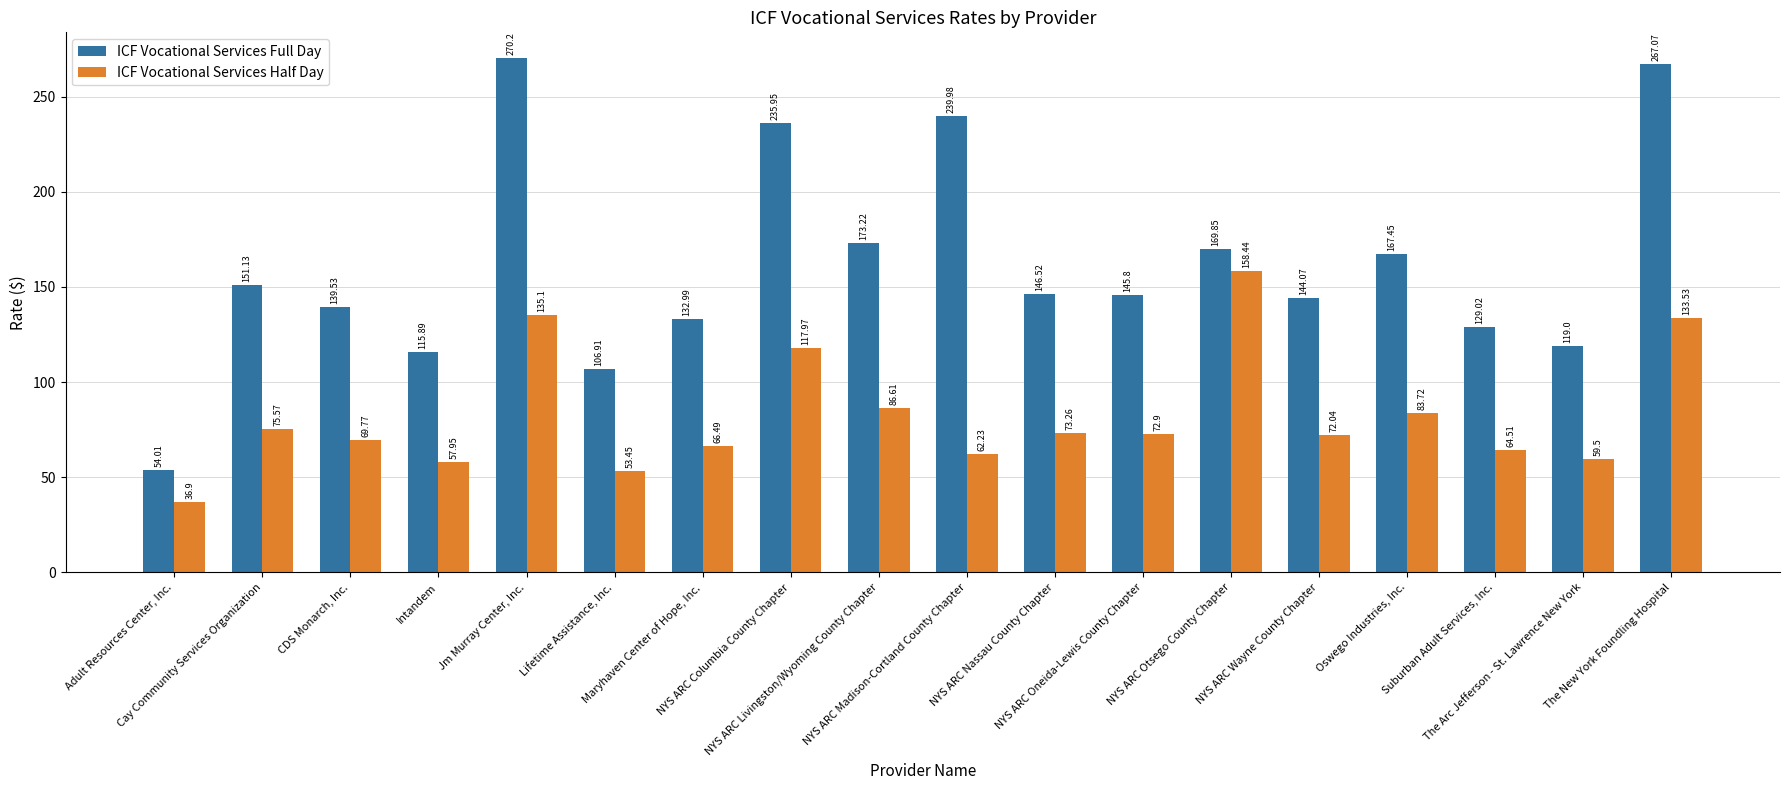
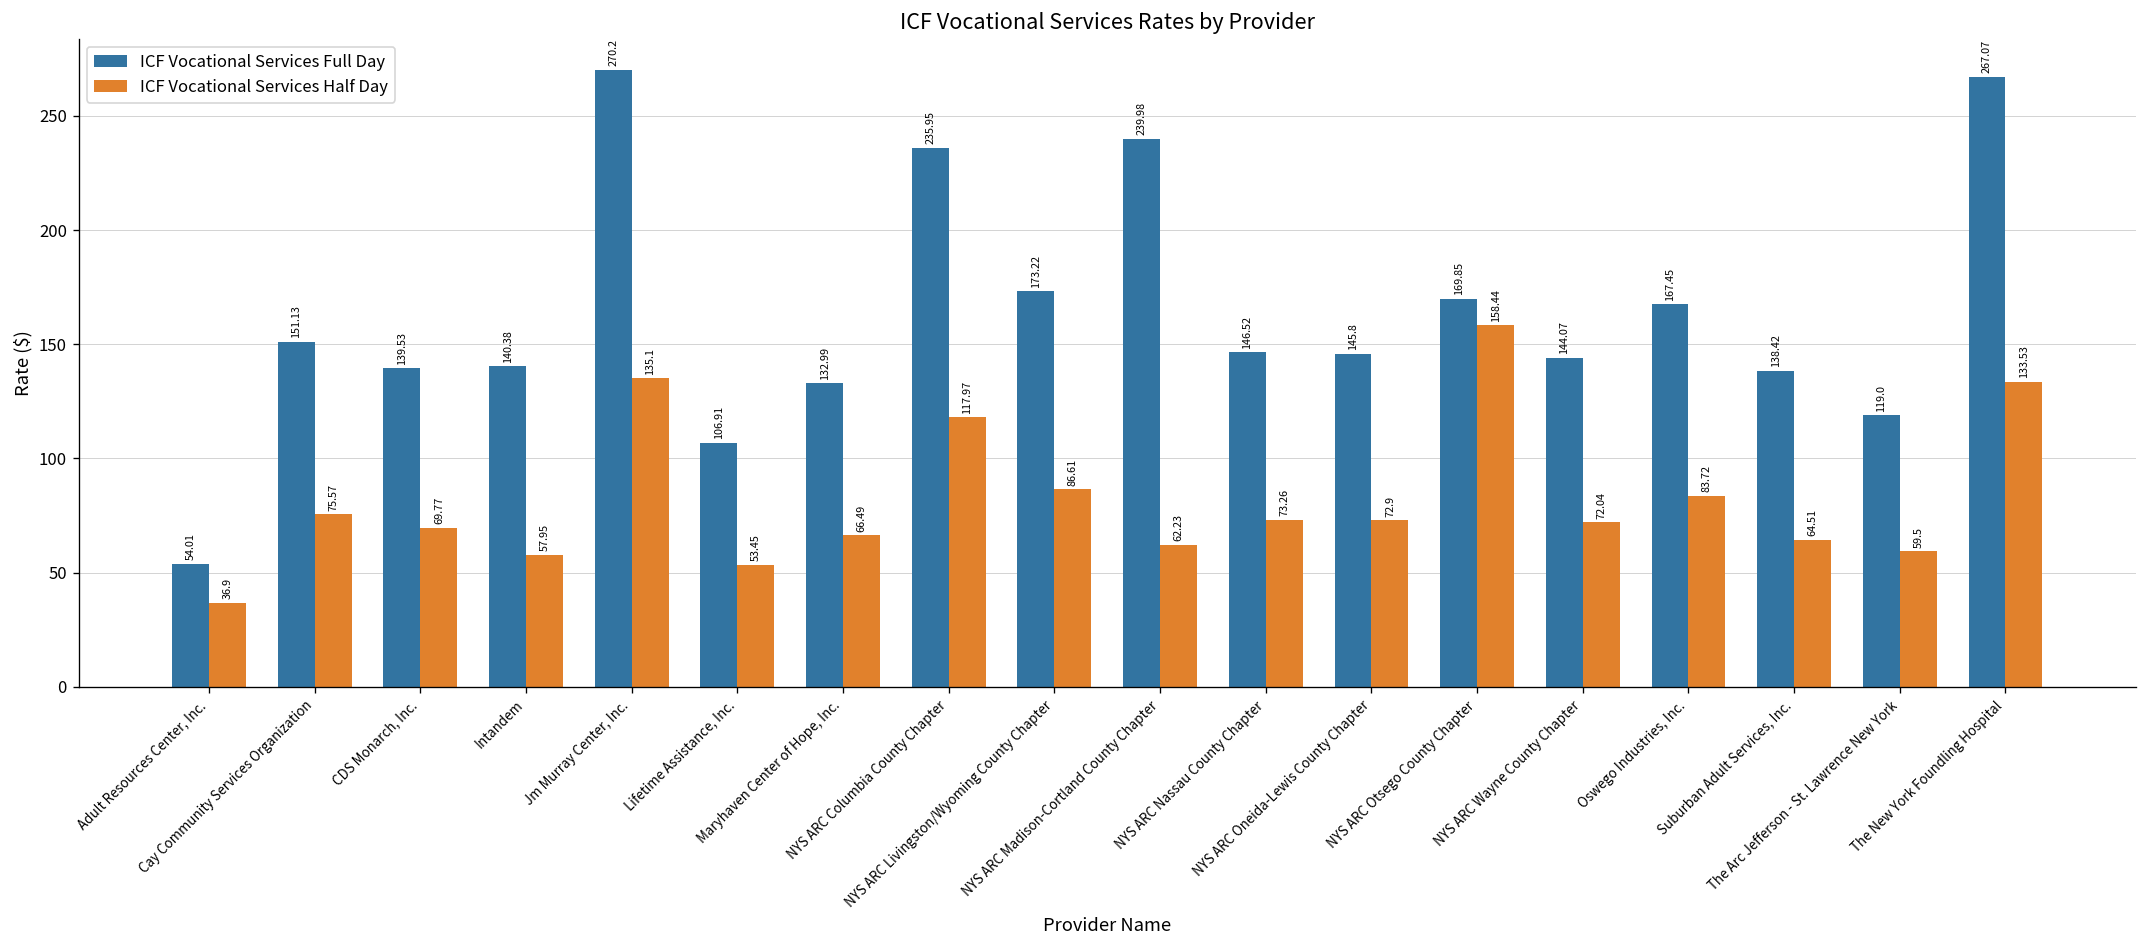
ICF Vocational Services Full Day, Intandem: 115.89 -> 140.38
ICF Vocational Services Full Day, Suburban Adult Services, Inc.: 129.02 -> 138.42
